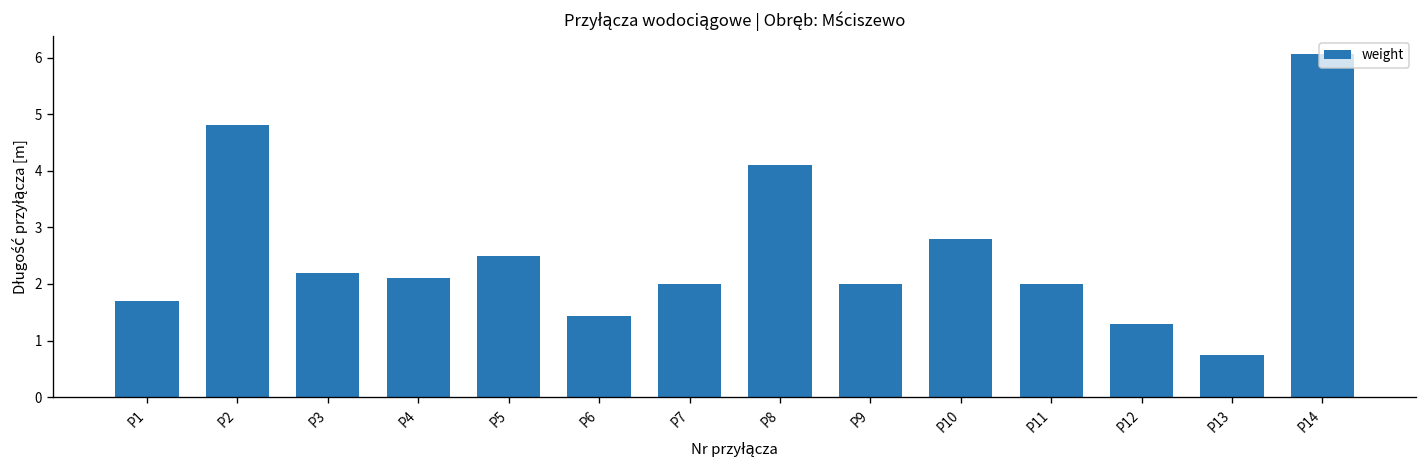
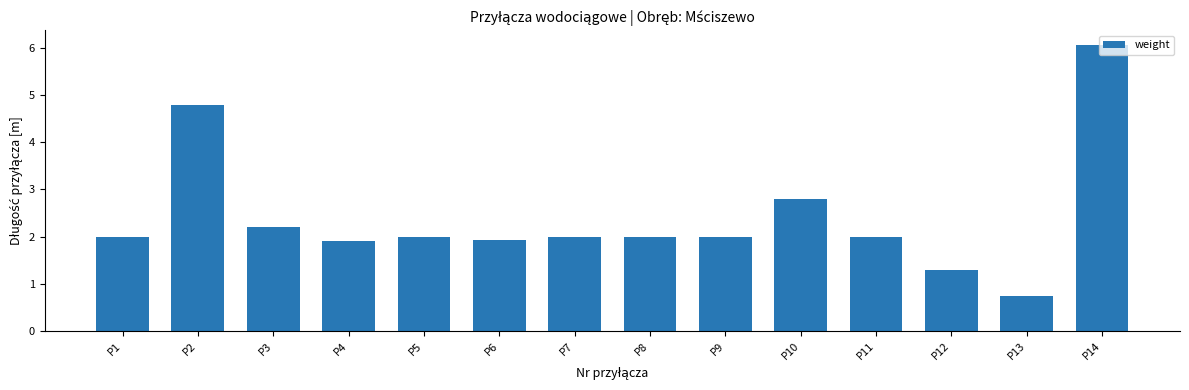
P1: 1.7 -> 2.0
P4: 2.1 -> 1.9
P5: 2.5 -> 2.0
P6: 1.4 -> 1.9
P8: 4.1 -> 2.0
